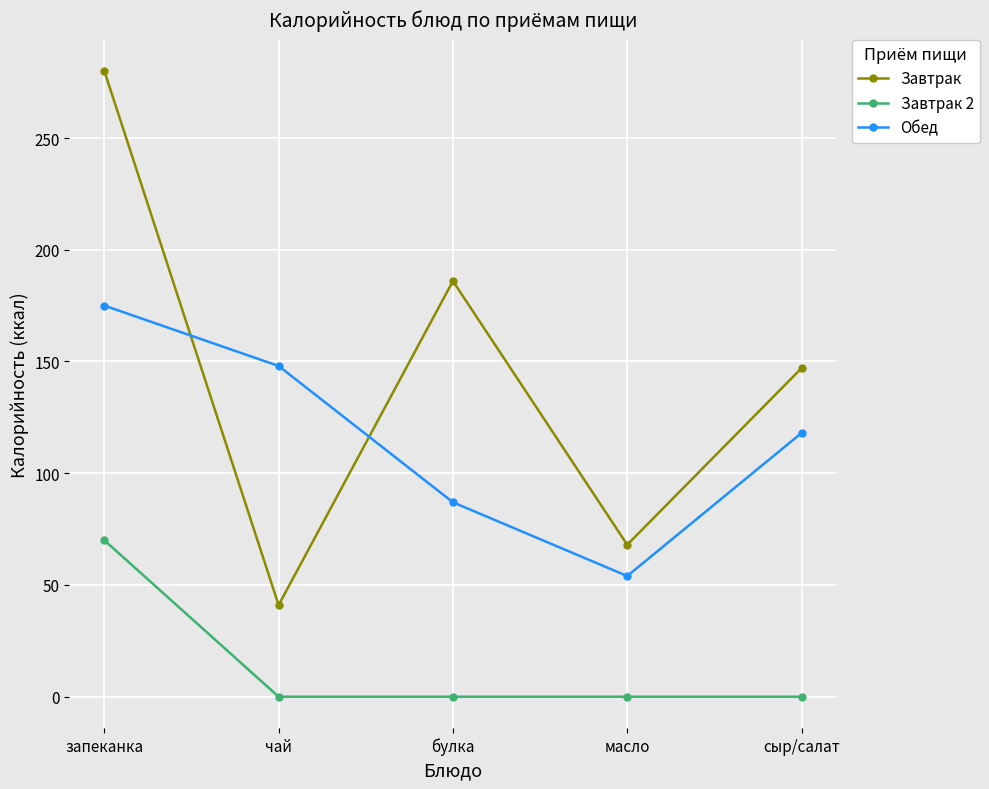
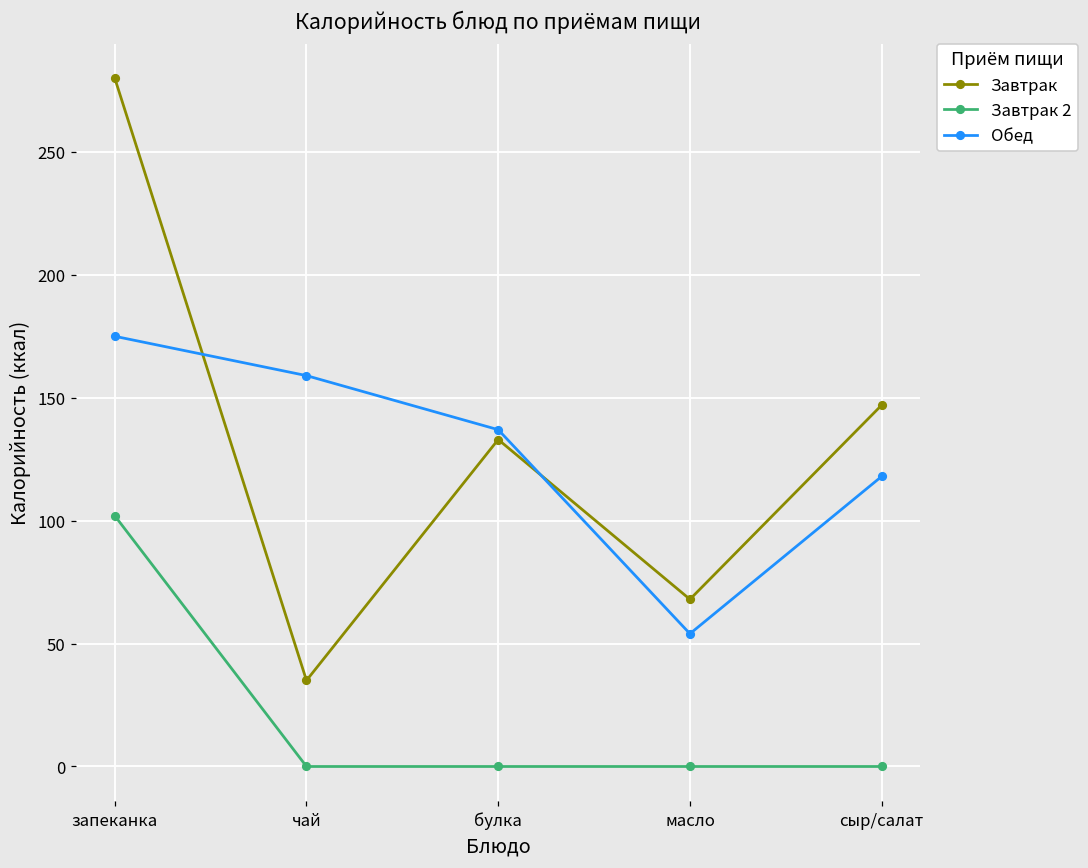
Завтрак 2, запеканка: 70 -> 102
Завтрак, чай: 41 -> 35
Обед, чай: 148 -> 159
Завтрак, булка: 186 -> 133
Обед, булка: 87 -> 137
